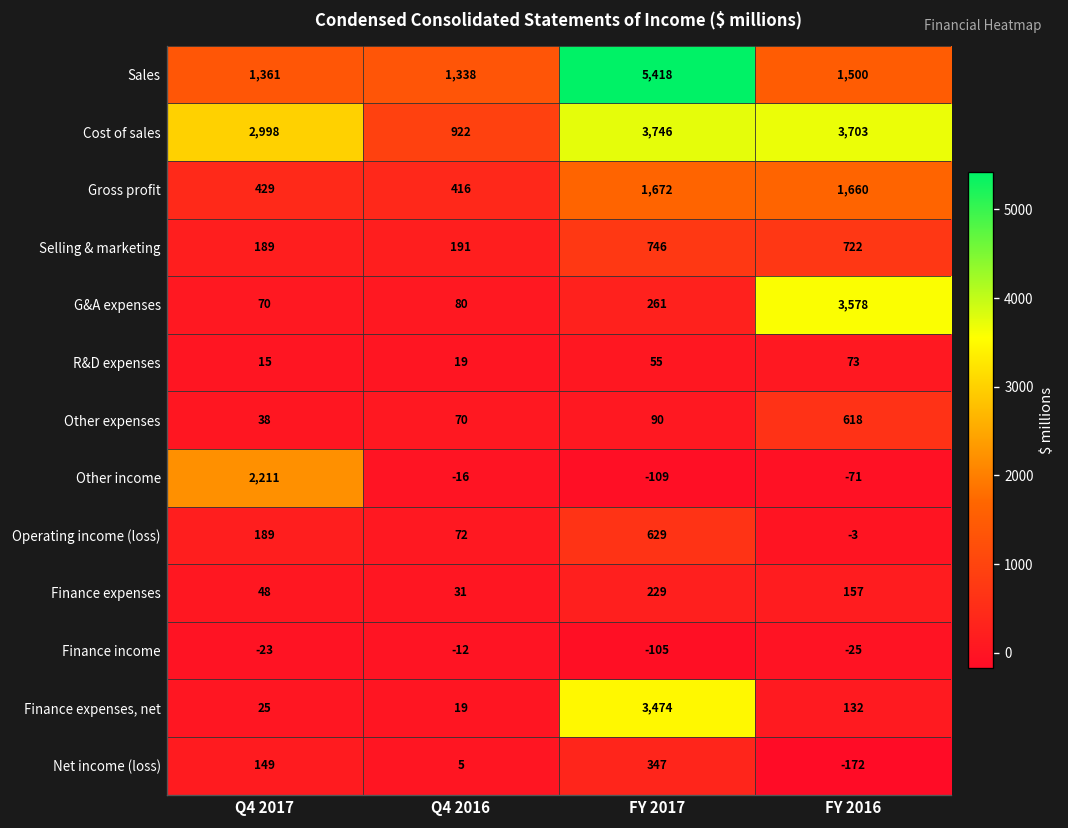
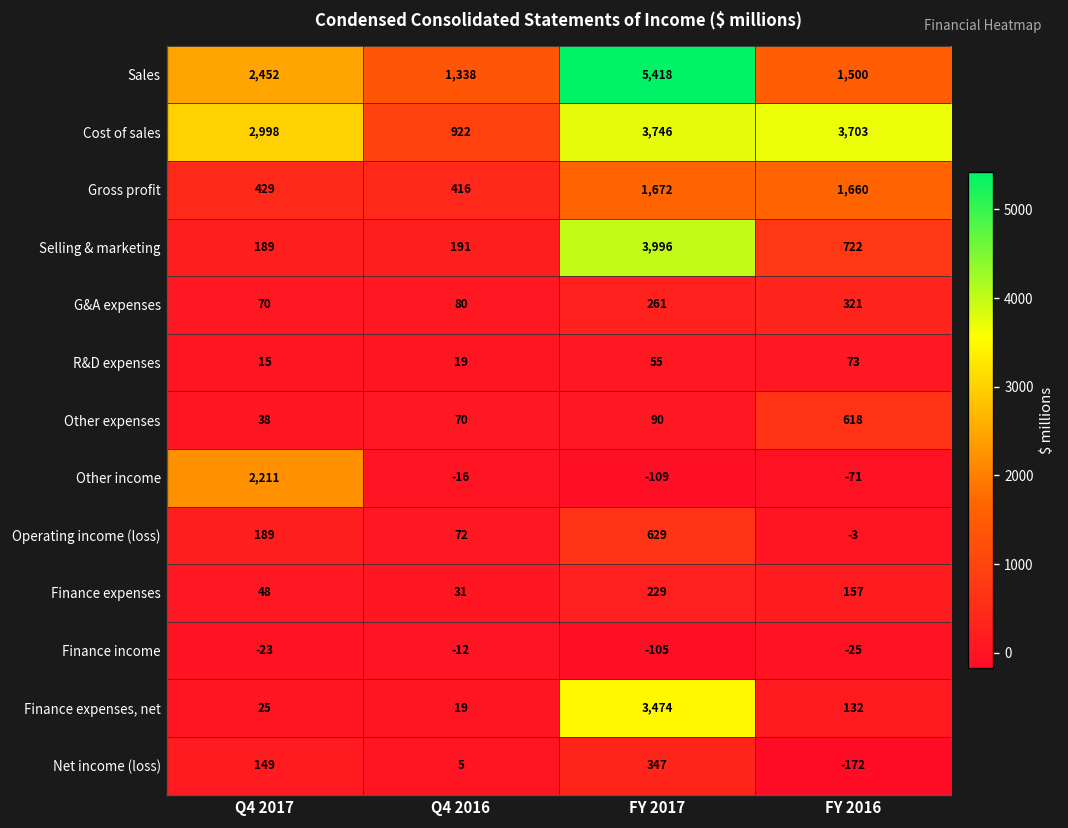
Sales, Q4 2017: 1,361 -> 2,452
Selling & marketing, FY 2017: 746 -> 3,996
G&A expenses, FY 2016: 3,578 -> 321
